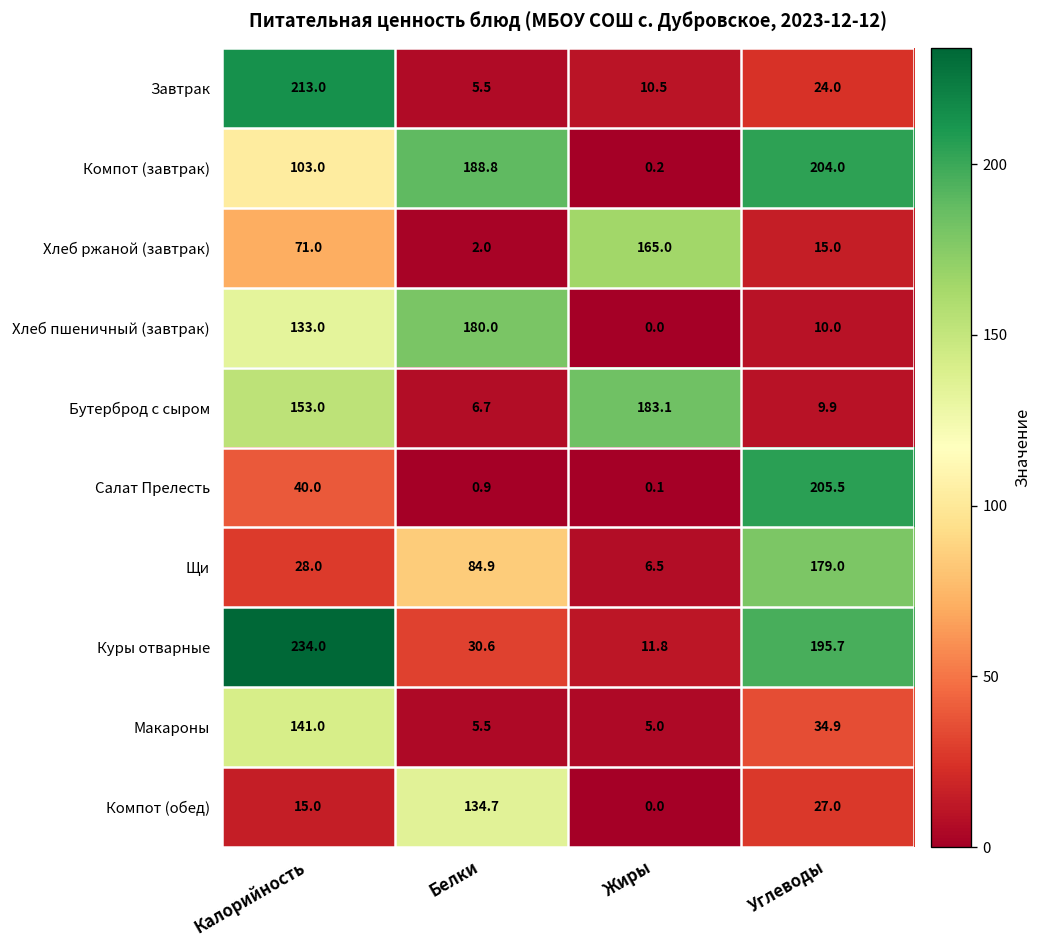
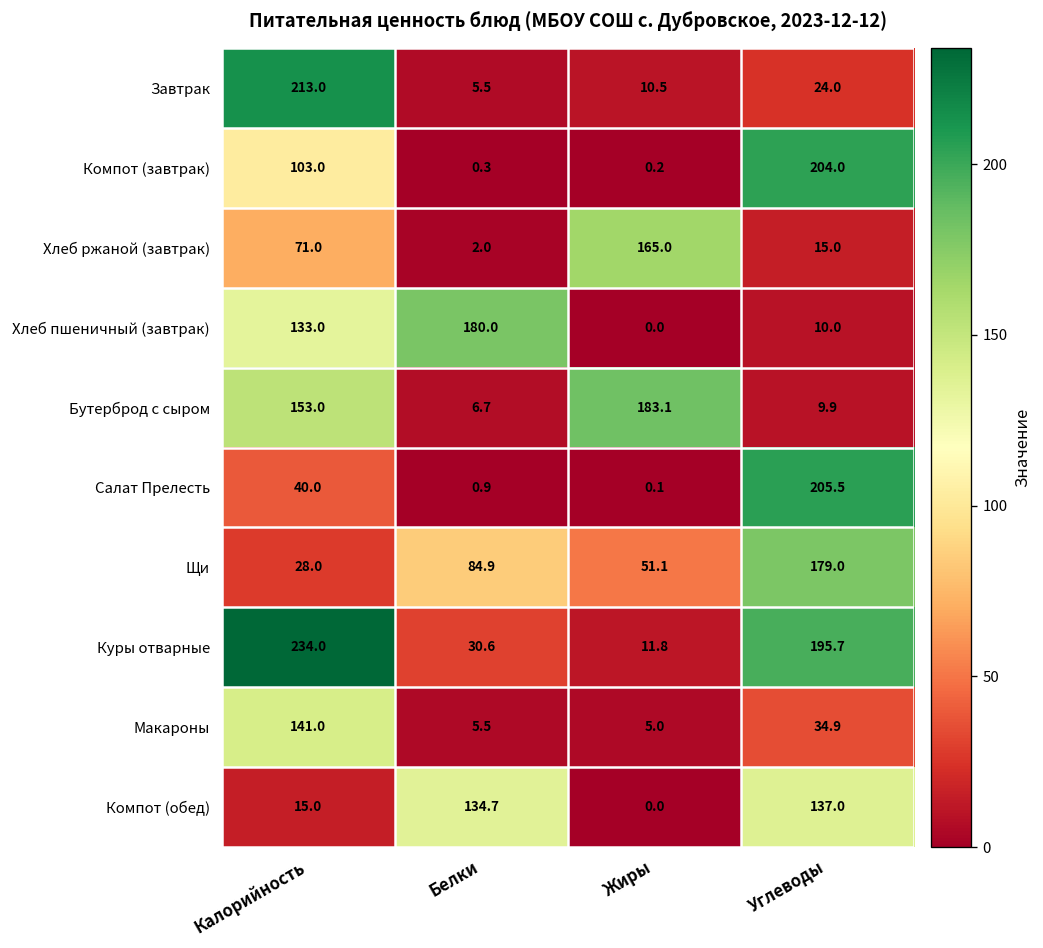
Компот (завтрак), Белки: 188.8 -> 0.3
Щи, Жиры: 6.5 -> 51.1
Компот (обед), Углеводы: 27.0 -> 137.0
